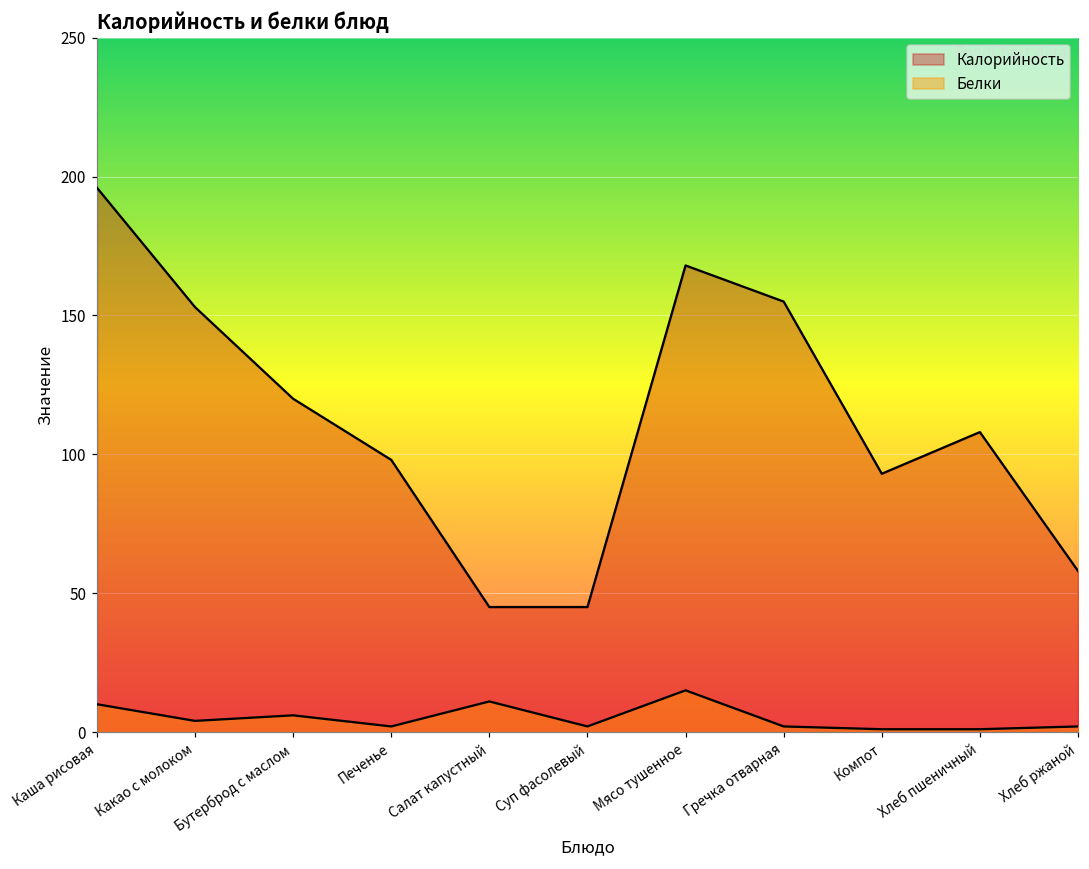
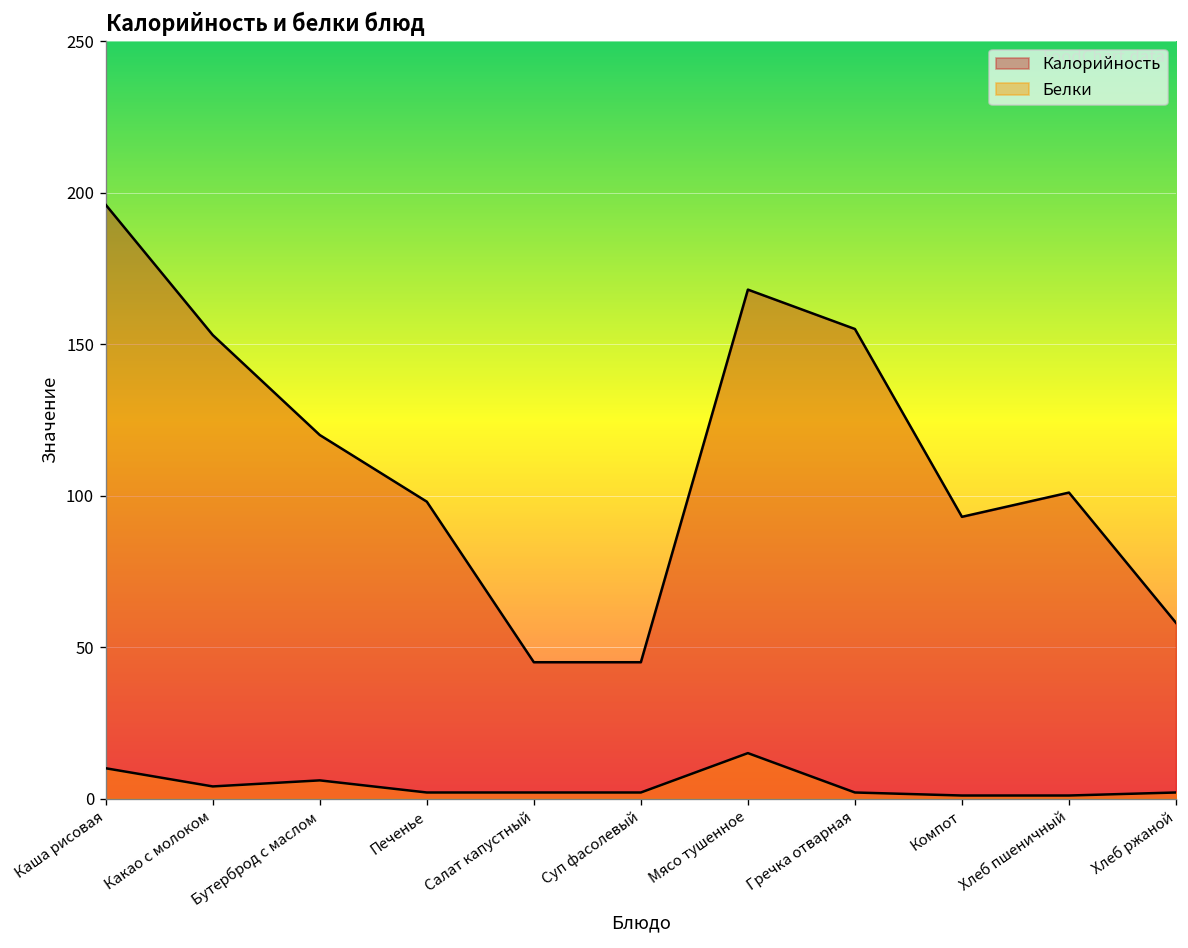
Белки, Салат капустный: 11 -> 2
Калорийность, Хлеб пшеничный: 108 -> 101
